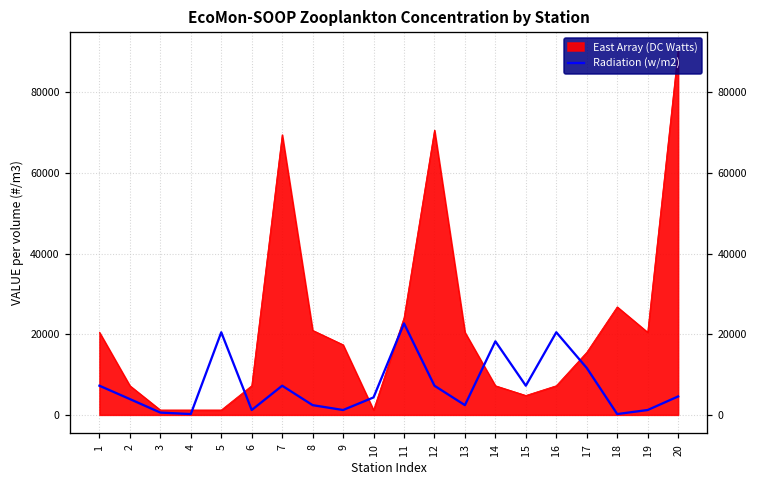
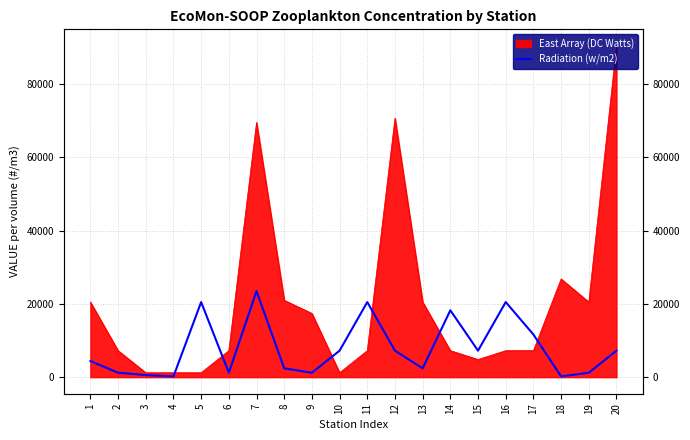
Radiation (w/m2), 1: 7000 -> 4000
Radiation (w/m2), 2: 4000 -> 1000
Radiation (w/m2), 7: 7000 -> 23000
Radiation (w/m2), 10: 4000 -> 7000
East Array (DC Watts), 11: 24000 -> 7000
Radiation (w/m2), 11: 23000 -> 20000
East Array (DC Watts), 17: 16000 -> 7000
Radiation (w/m2), 20: 5000 -> 7000
